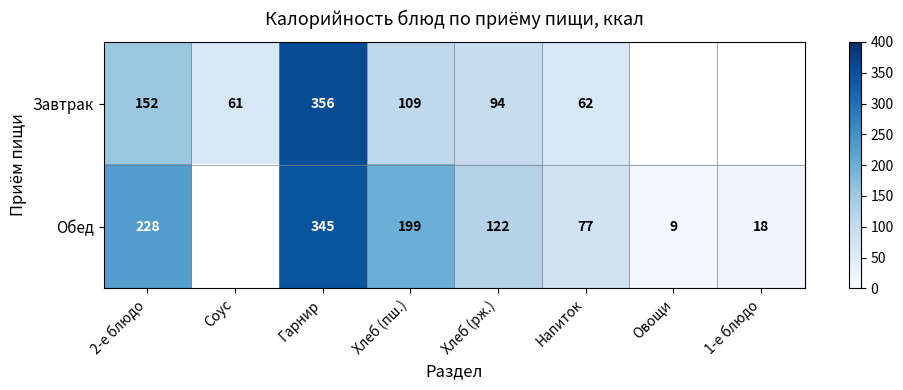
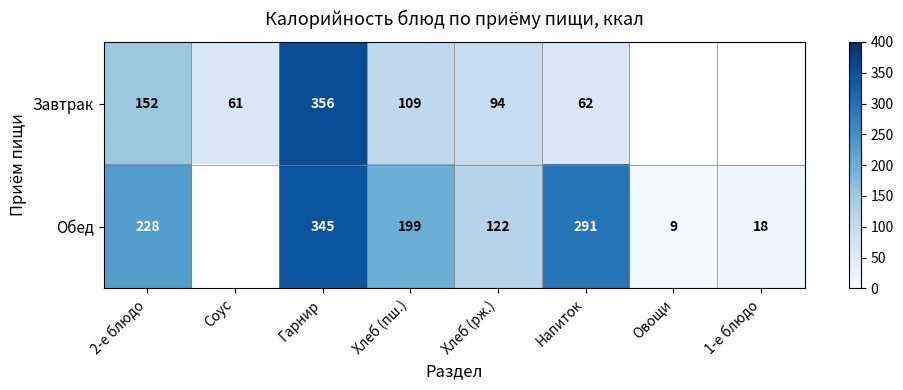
Обед, Напиток: 77 -> 291
